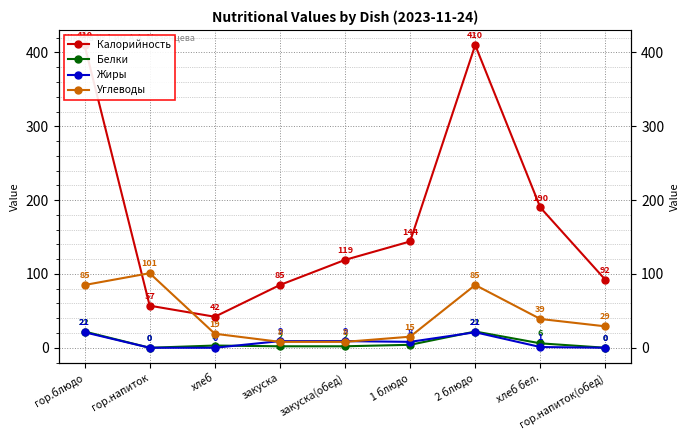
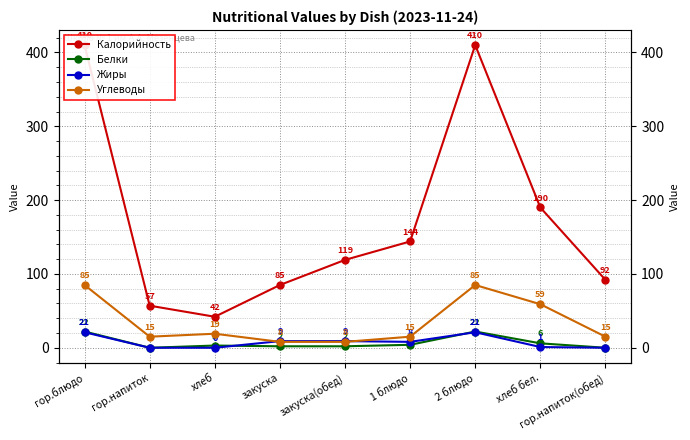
Углеводы, гор.напиток: 101 -> 15
Углеводы, хлеб бел.: 39 -> 59
Углеводы, гор.напиток(обед): 29 -> 15
